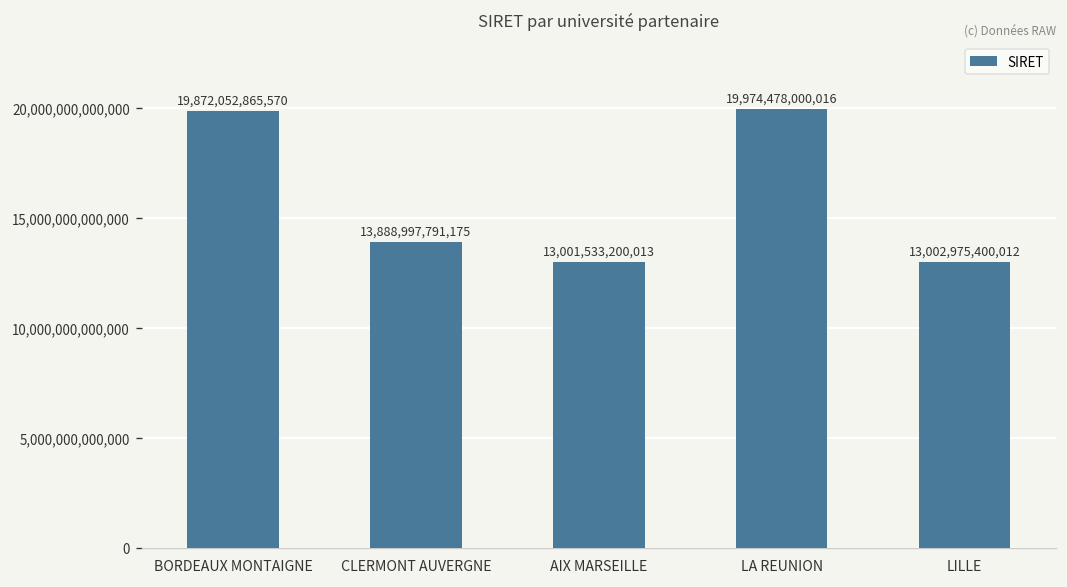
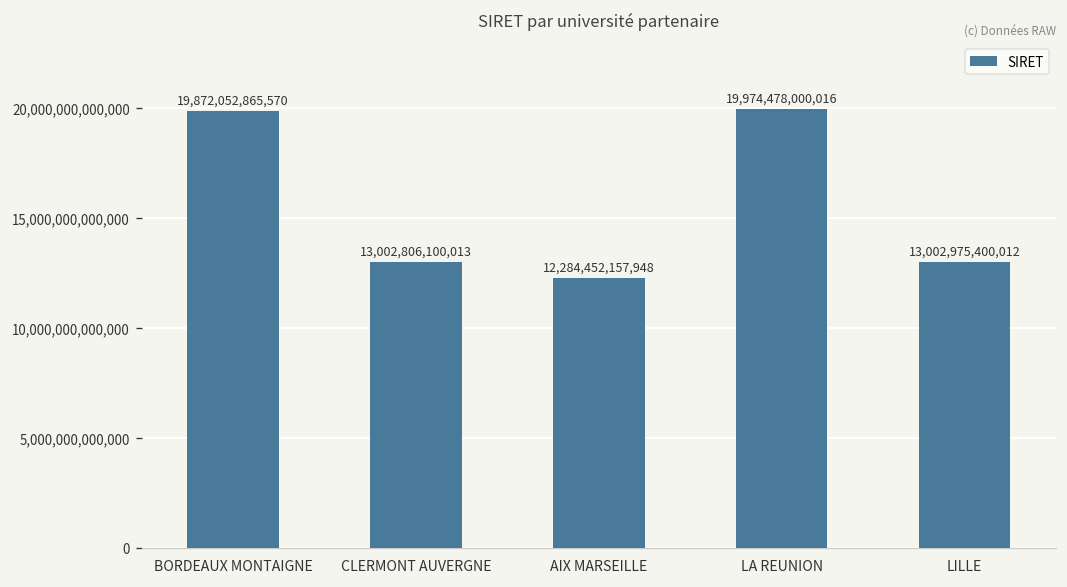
CLERMONT AUVERGNE: 13,888,997,791,175 -> 13,002,806,100,013
AIX MARSEILLE: 13,001,533,200,013 -> 12,284,452,157,948
